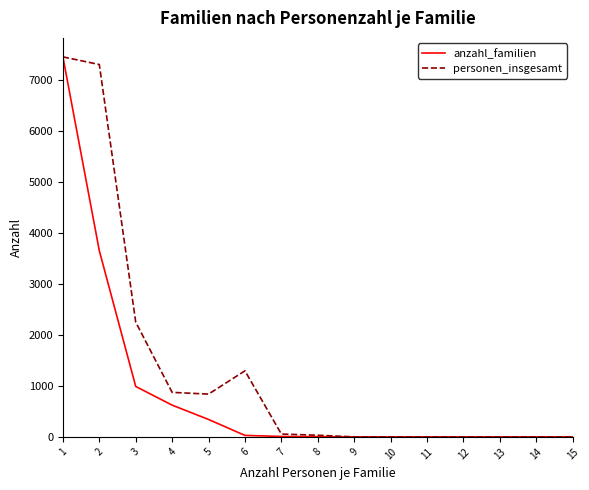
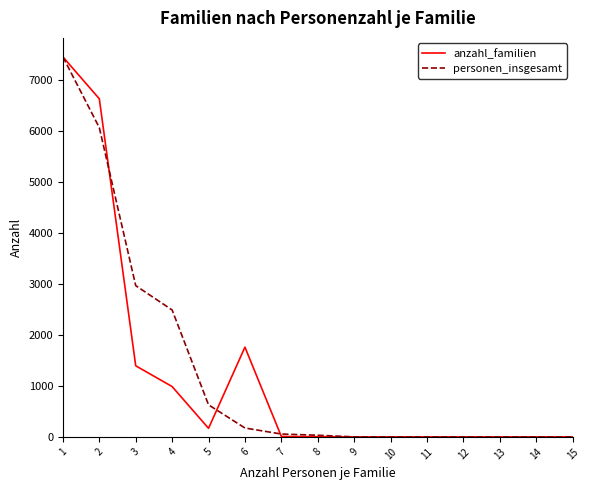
anzahl_familien, 2: 3700 -> 6600
personen_insgesamt, 2: 7300 -> 6100
anzahl_familien, 3: 1000 -> 1400
personen_insgesamt, 3: 2300 -> 3000
anzahl_familien, 4: 600 -> 1000
personen_insgesamt, 4: 900 -> 2500
anzahl_familien, 5: 300 -> 200
personen_insgesamt, 5: 800 -> 600
anzahl_familien, 6: 0 -> 1800
personen_insgesamt, 6: 1300 -> 200
